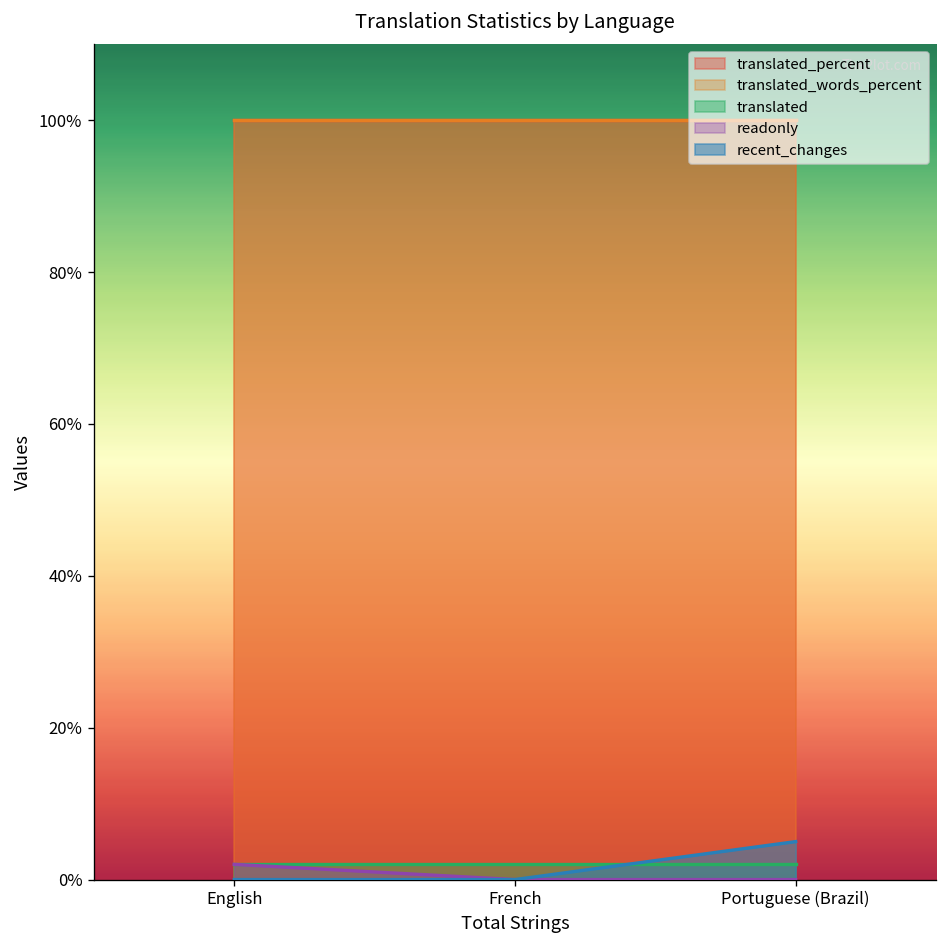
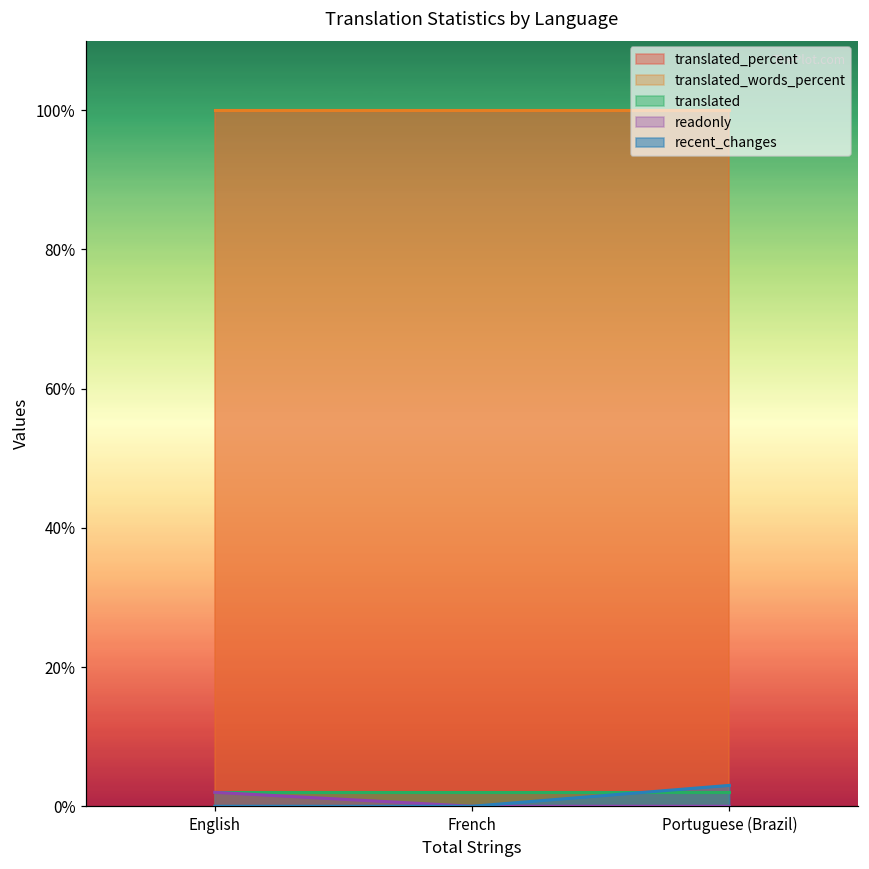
recent_changes, Portuguese (Brazil): 5% -> 3%
